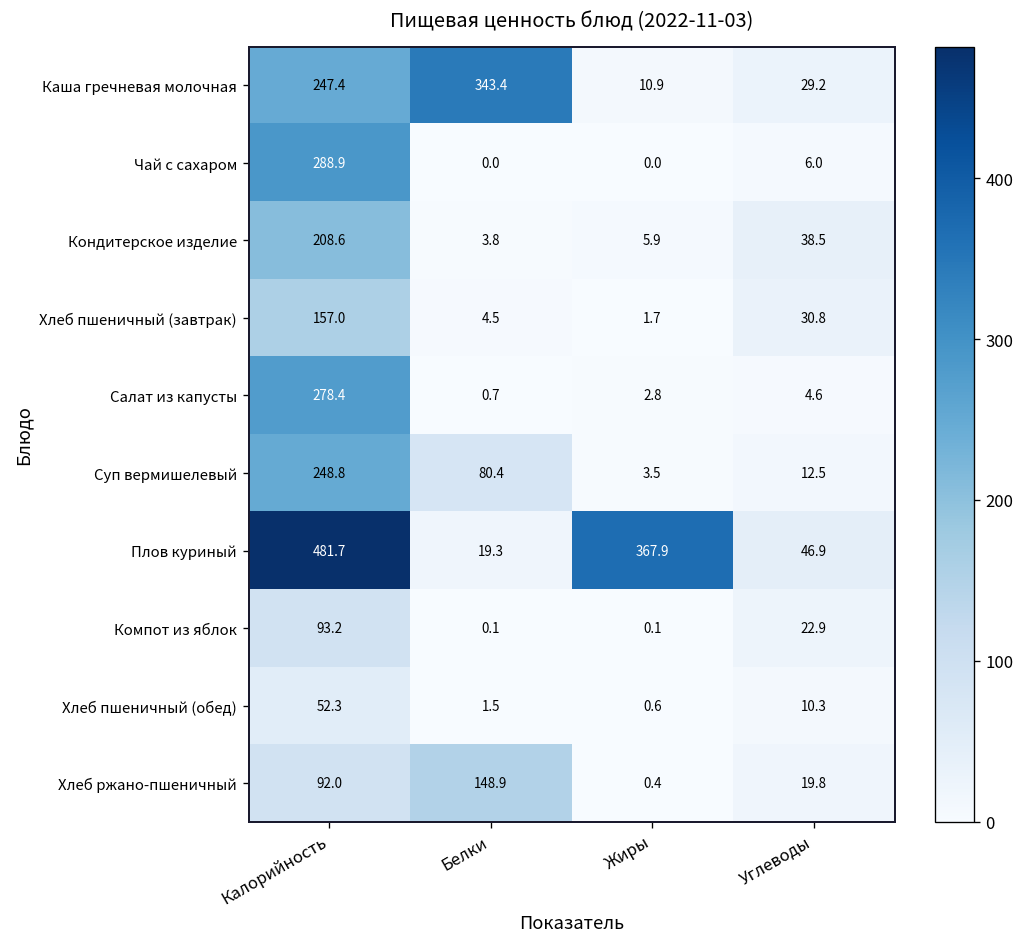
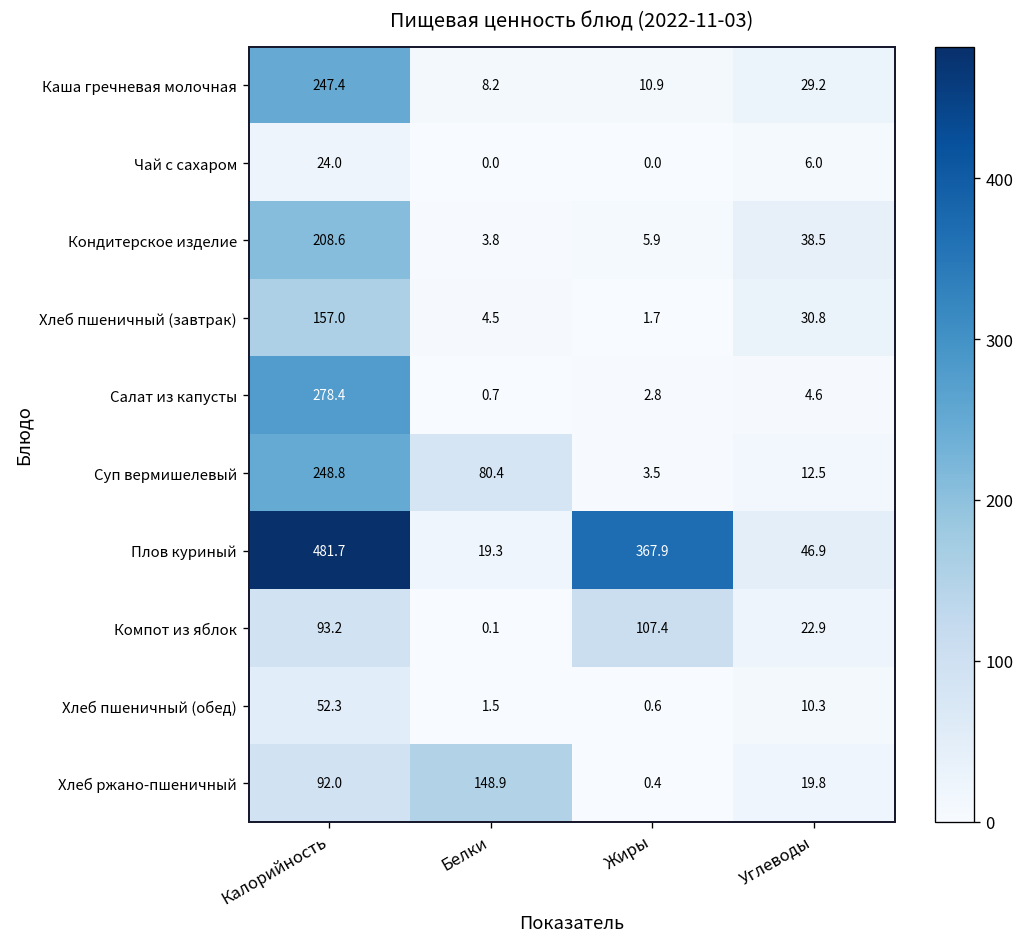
Каша гречневая молочная, Белки: 343.4 -> 8.2
Чай с сахаром, Калорийность: 288.9 -> 24.0
Компот из яблок, Жиры: 0.1 -> 107.4
